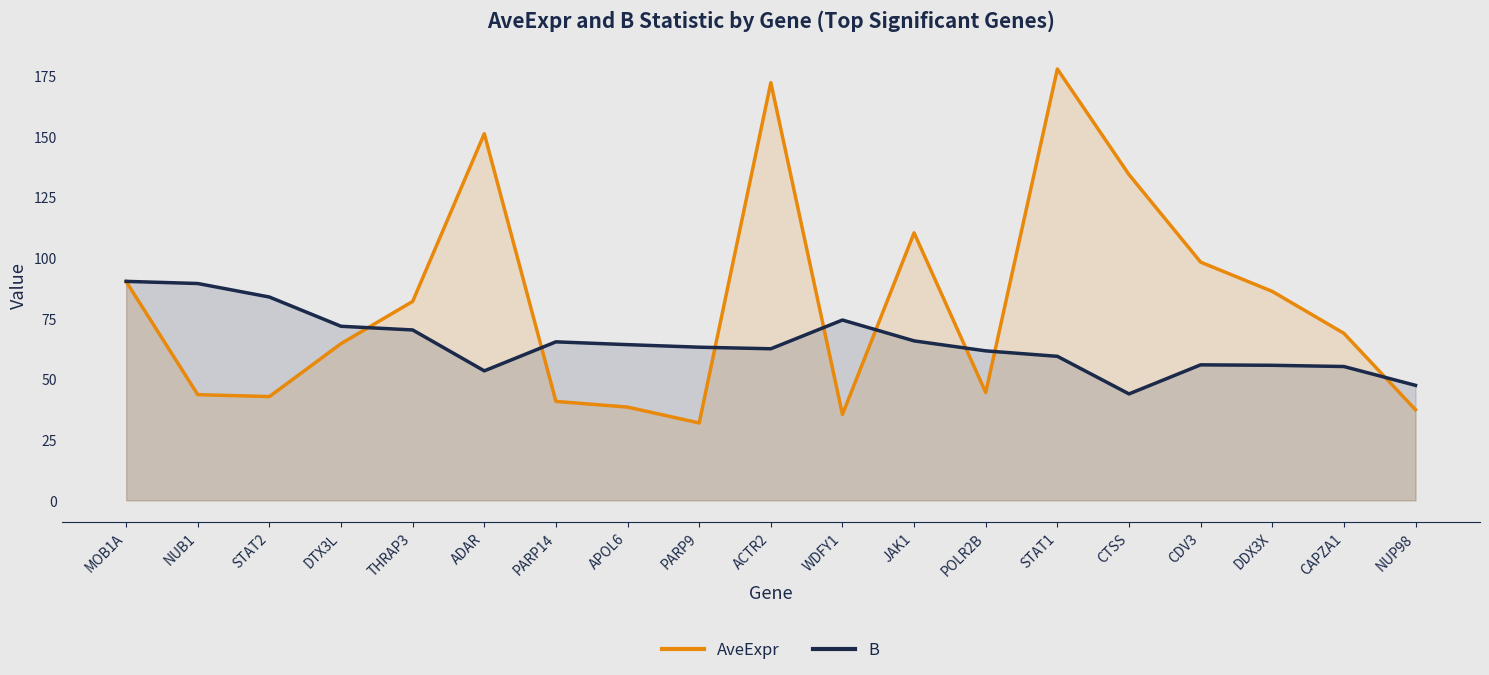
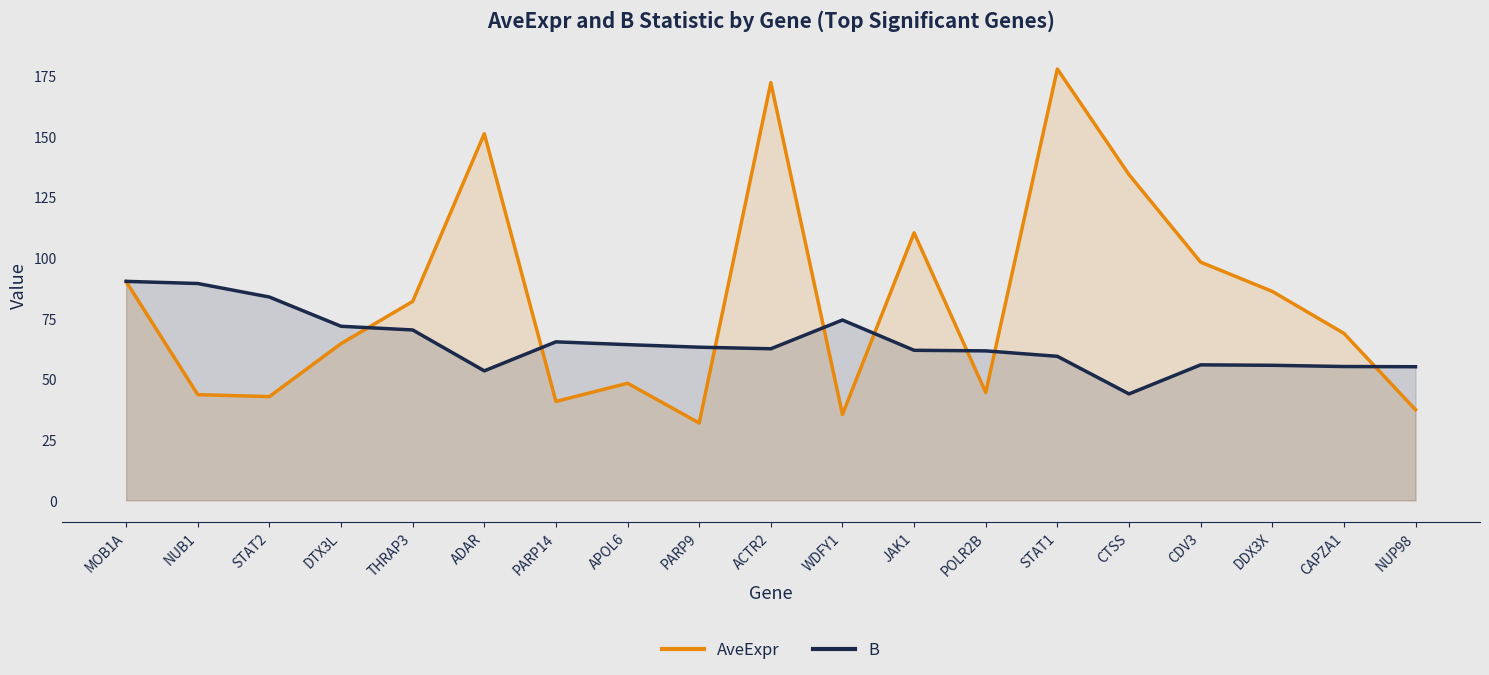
AveExpr, APOL6: 38 -> 48
B, JAK1: 66 -> 62
B, NUP98: 47 -> 55
